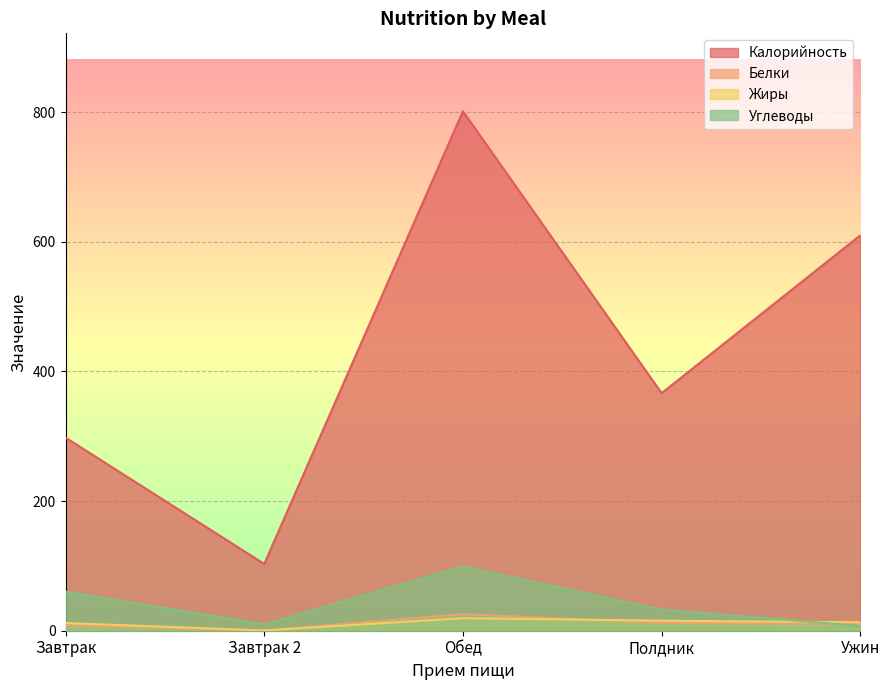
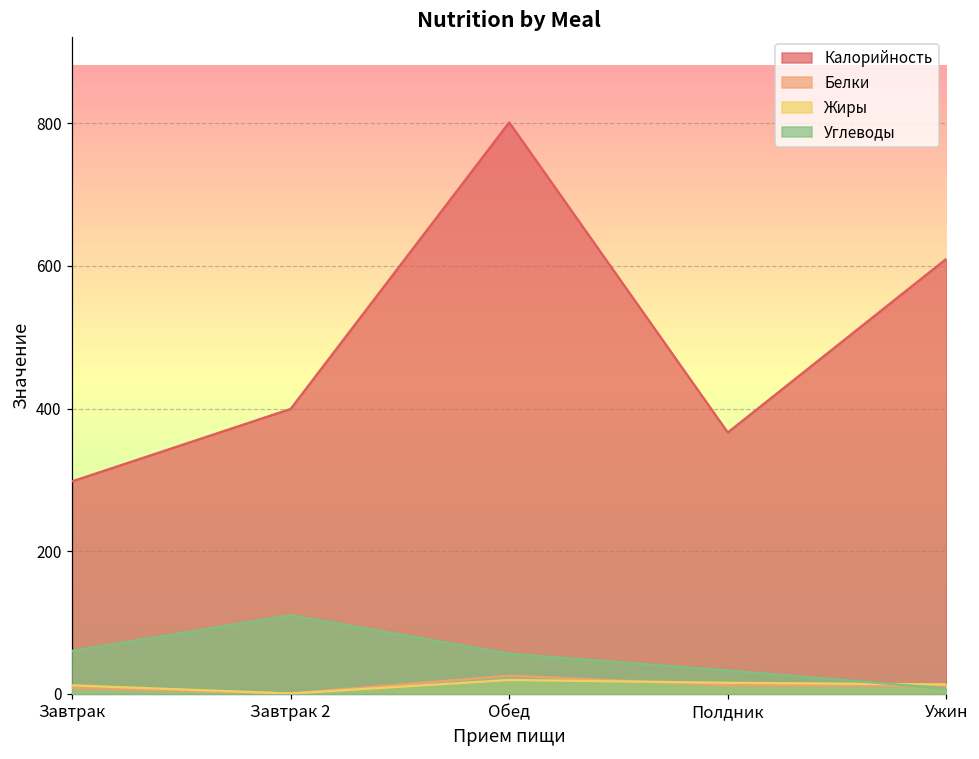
Калорийность, Завтрак 2: 100 -> 400
Углеводы, Завтрак 2: 10 -> 110
Углеводы, Обед: 100 -> 60
